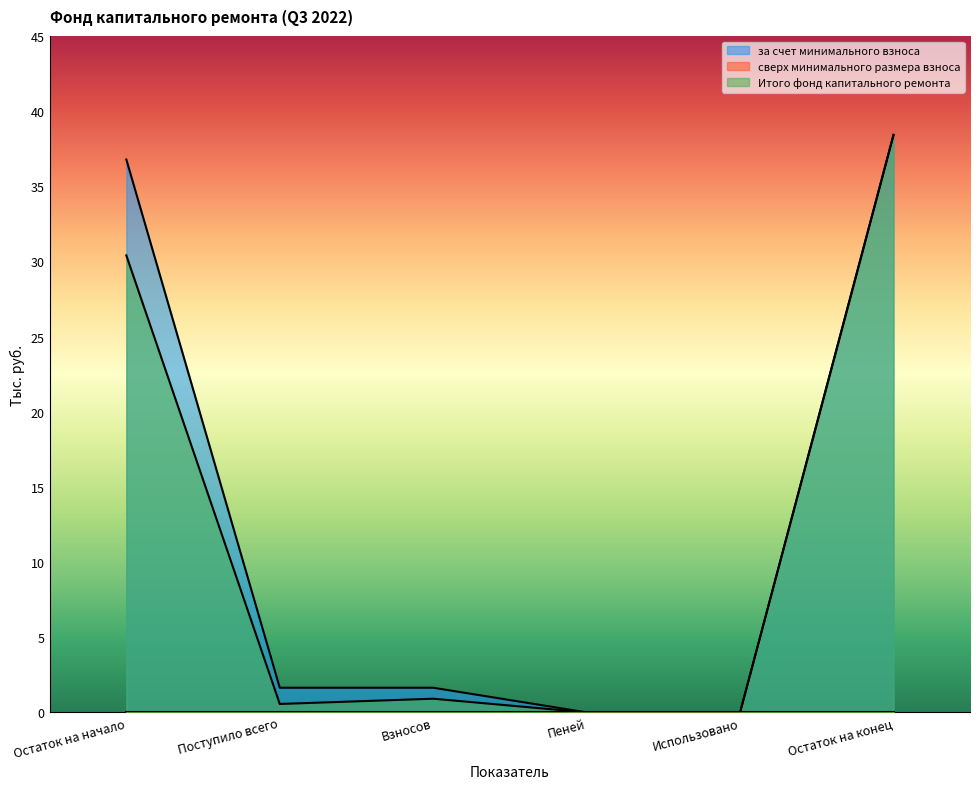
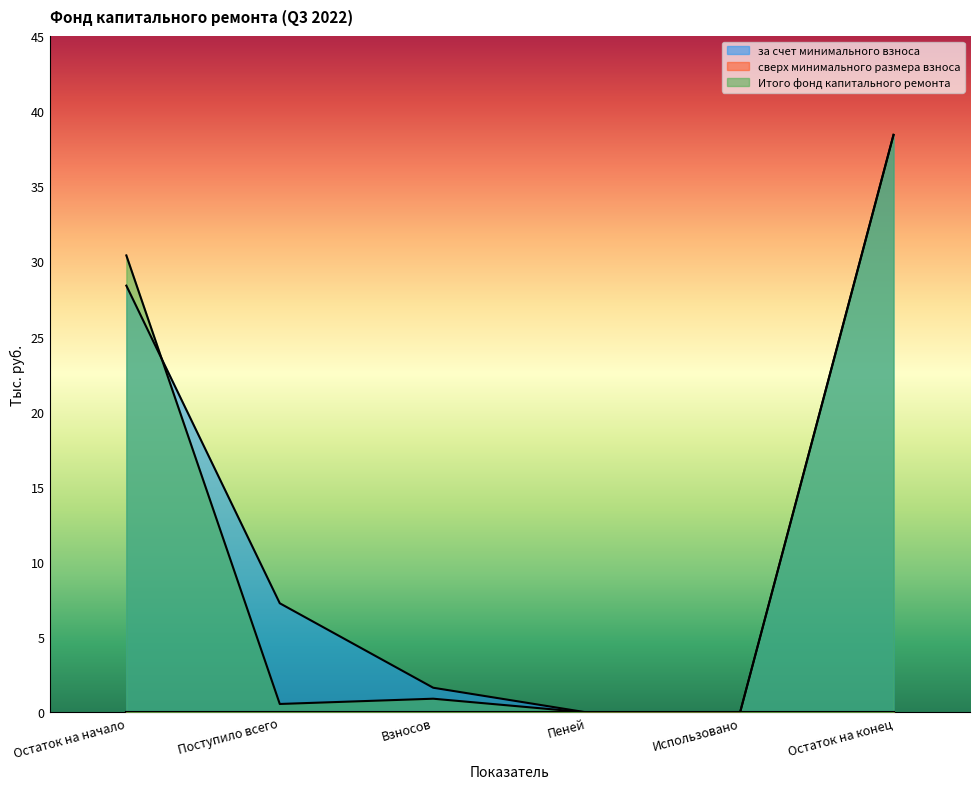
за счет минимального взноса, Остаток на начало: 36.8 -> 28.4
за счет минимального взноса, Поступило всего: 1.6 -> 7.3
